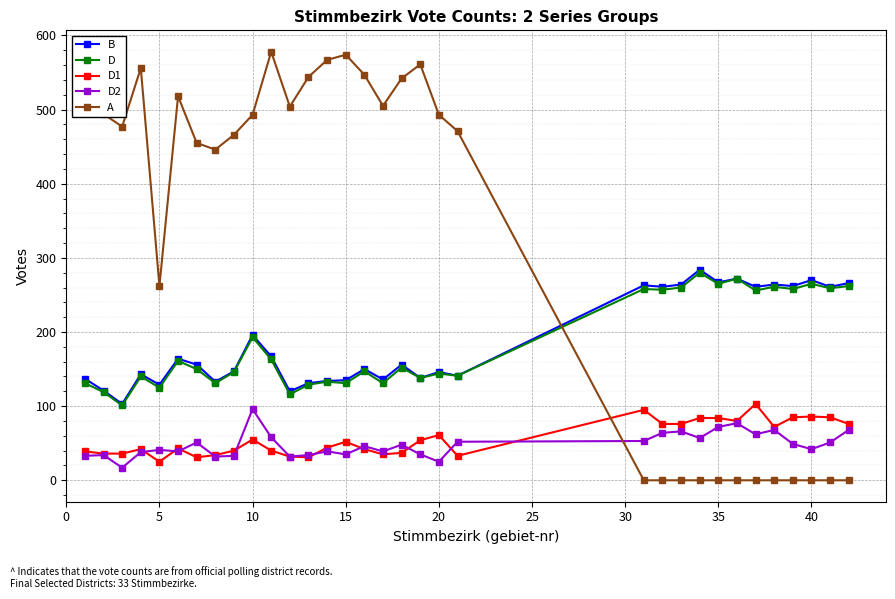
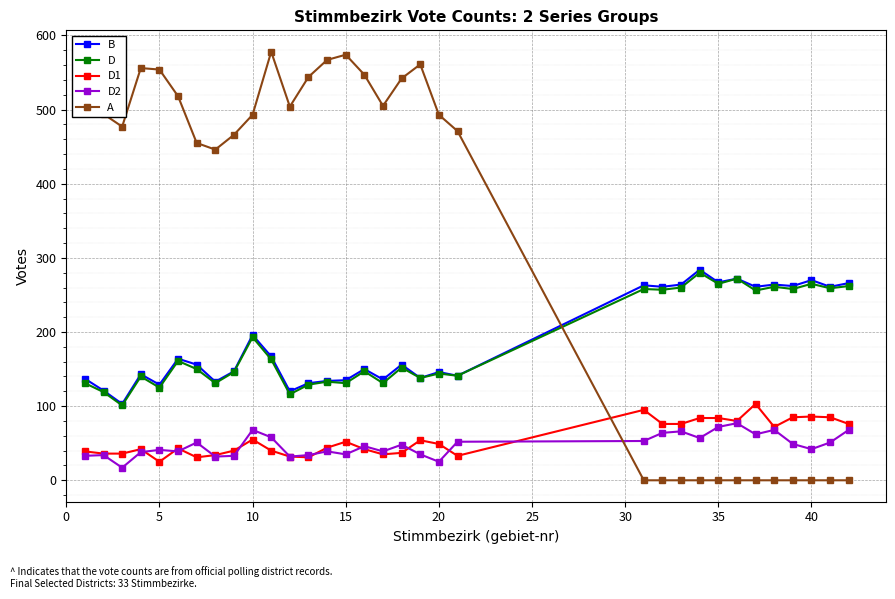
A, 5: 260 -> 550
D2, 10: 100 -> 70
D1, 20: 60 -> 50
